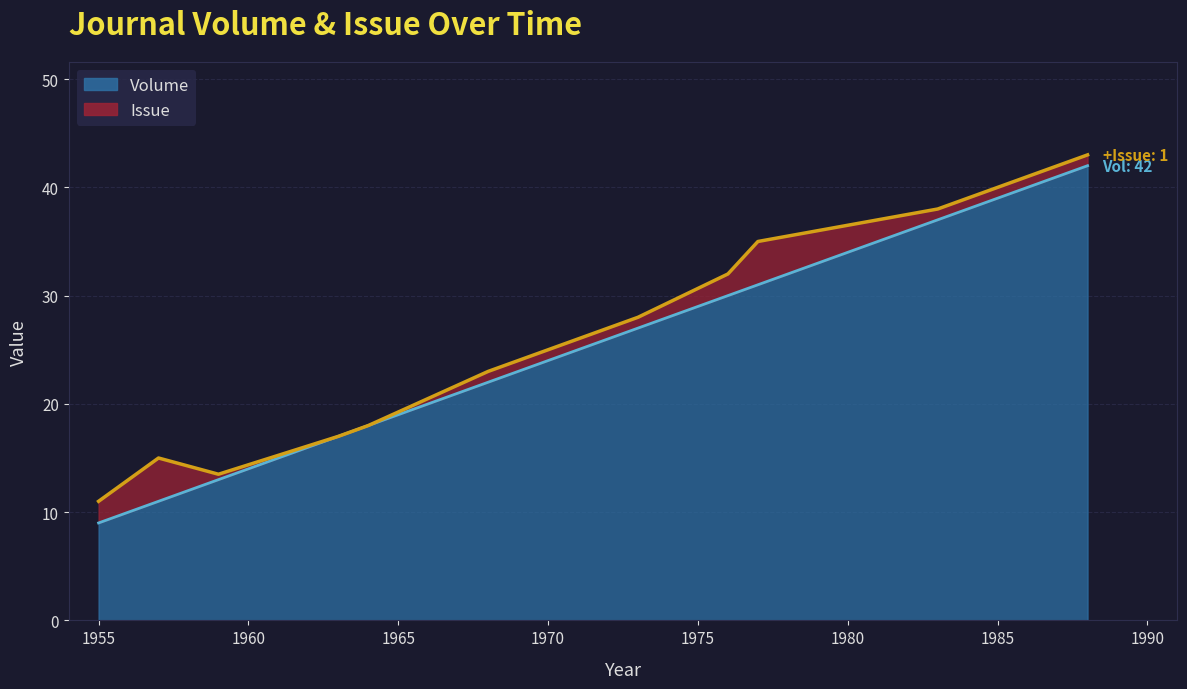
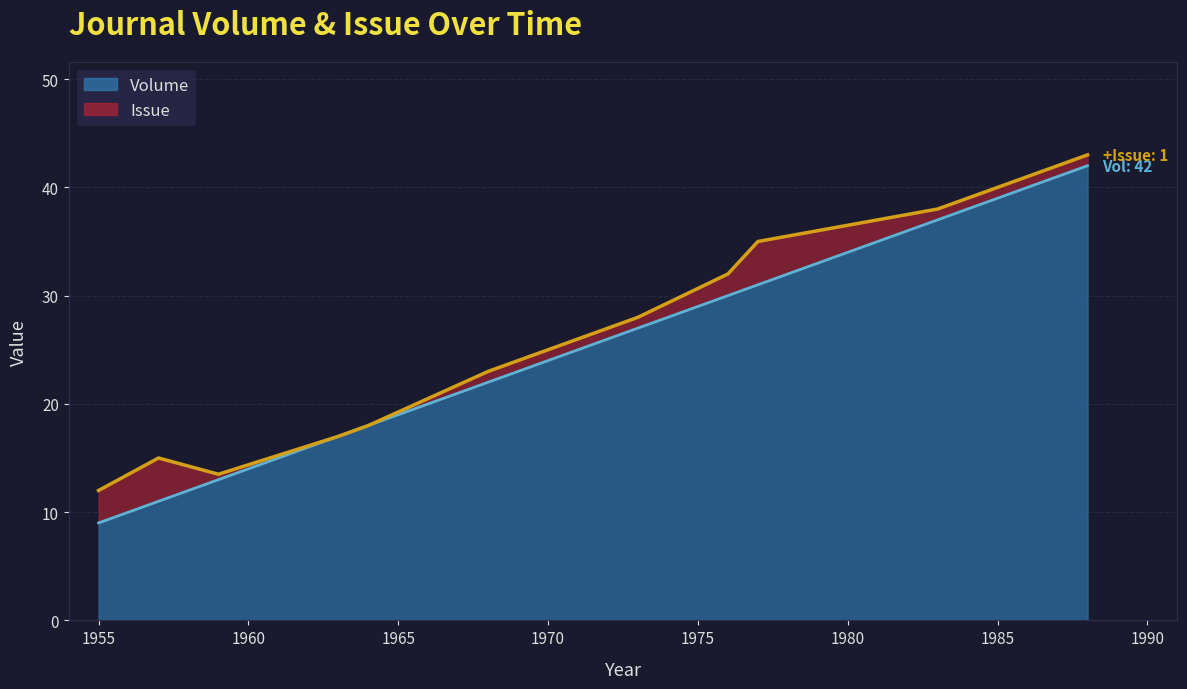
Issue, 1955: 2 -> 3
